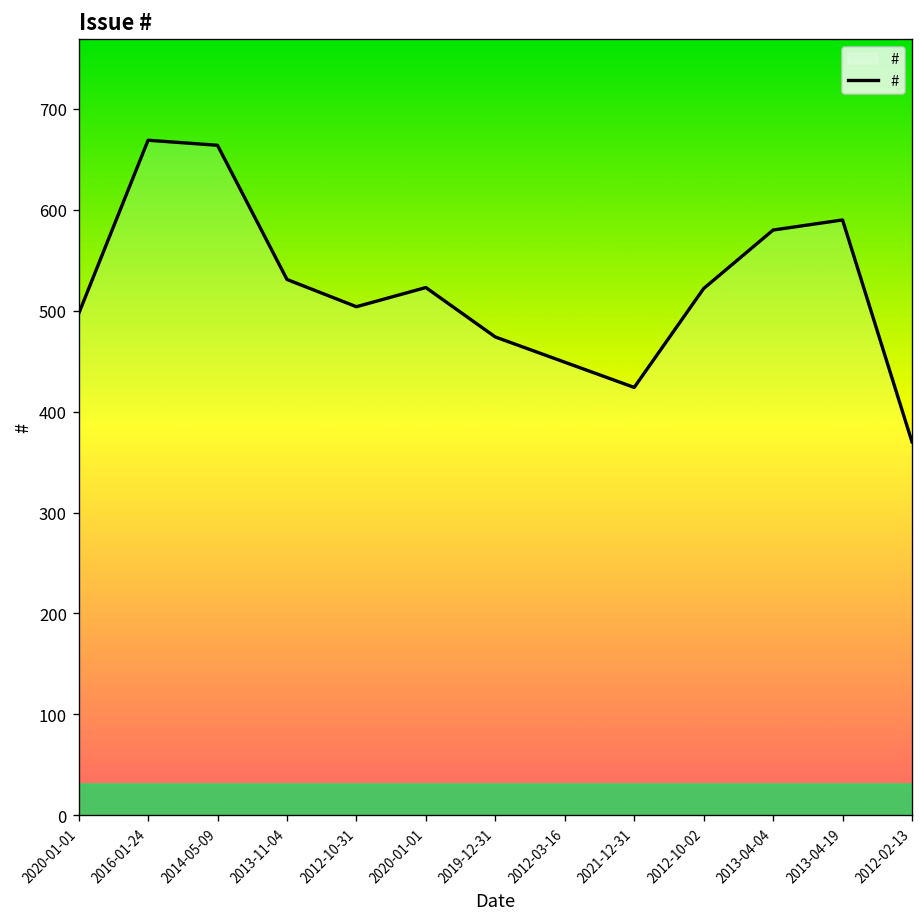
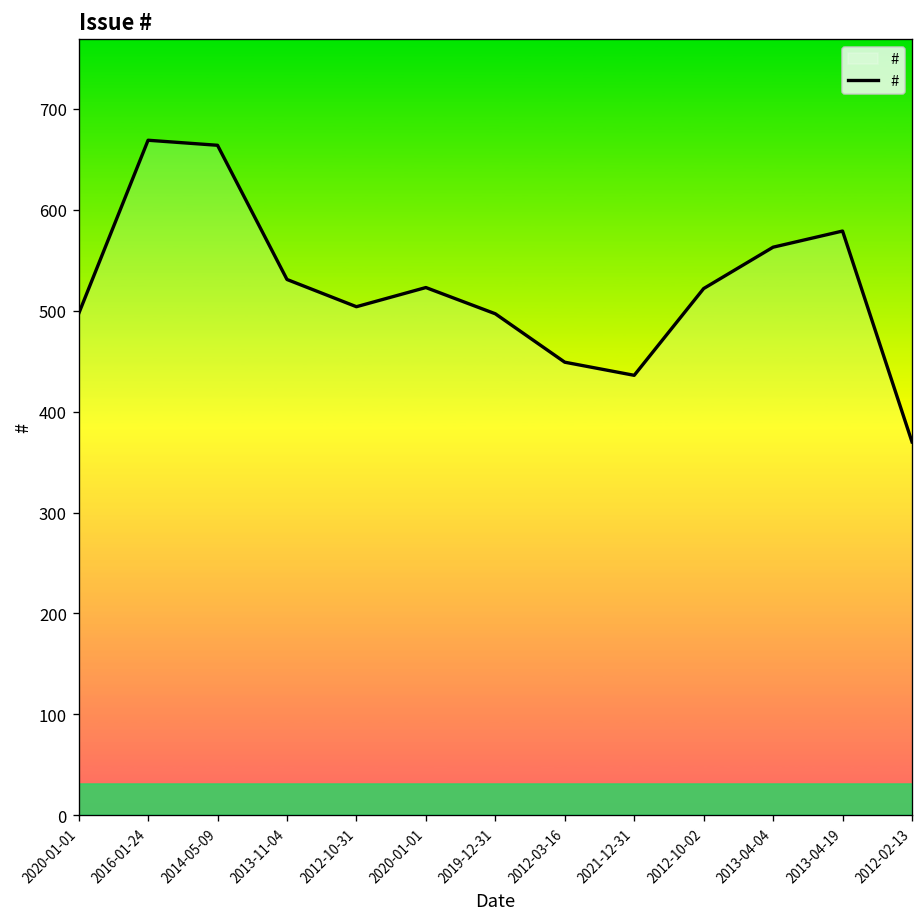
2019-12-31: 470 -> 500
2021-12-31: 420 -> 440
2013-04-04: 580 -> 560
2013-04-19: 590 -> 580
